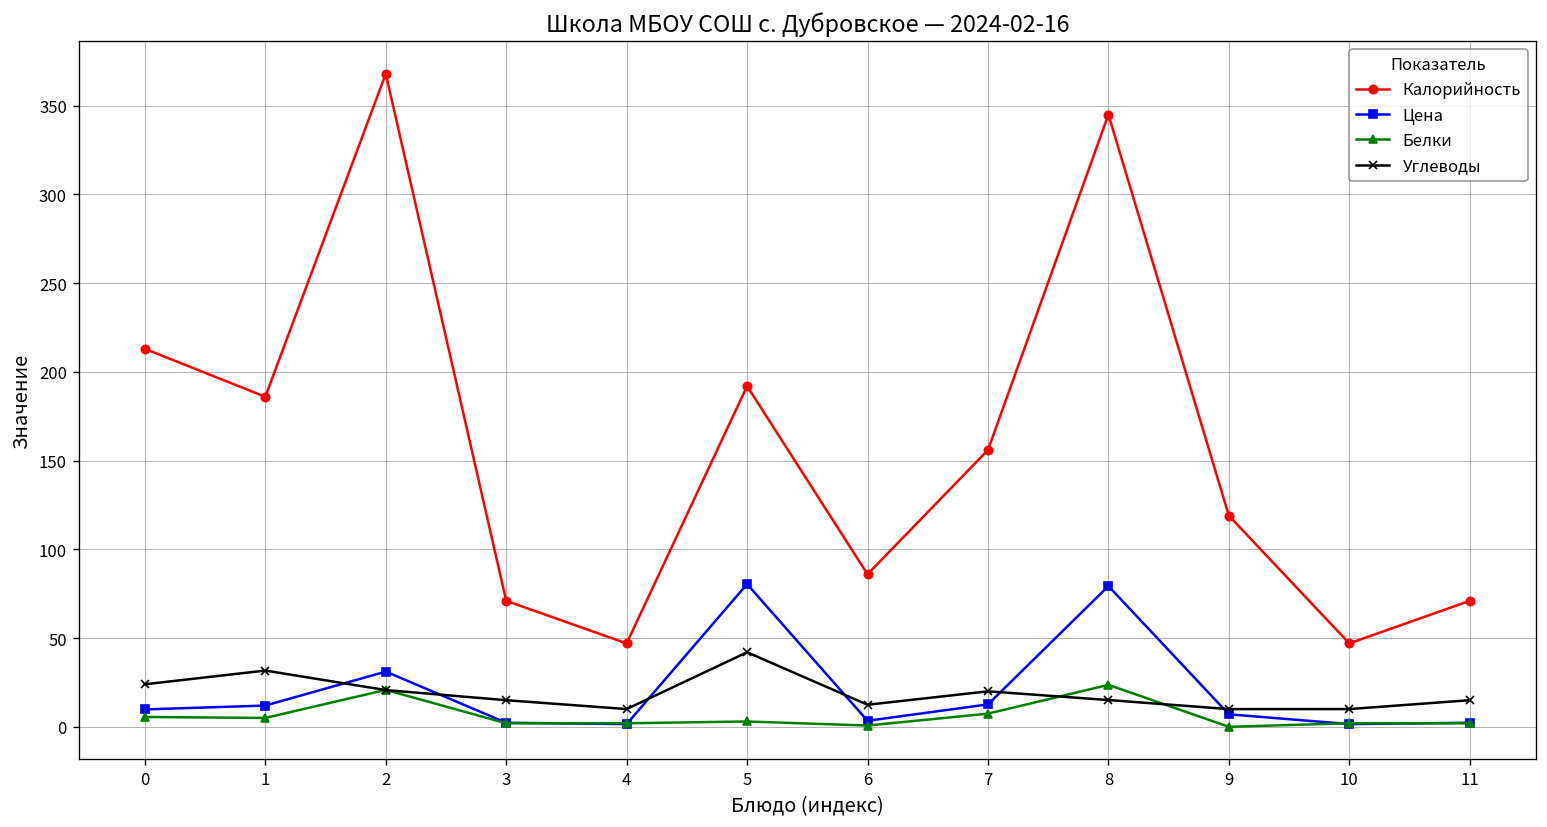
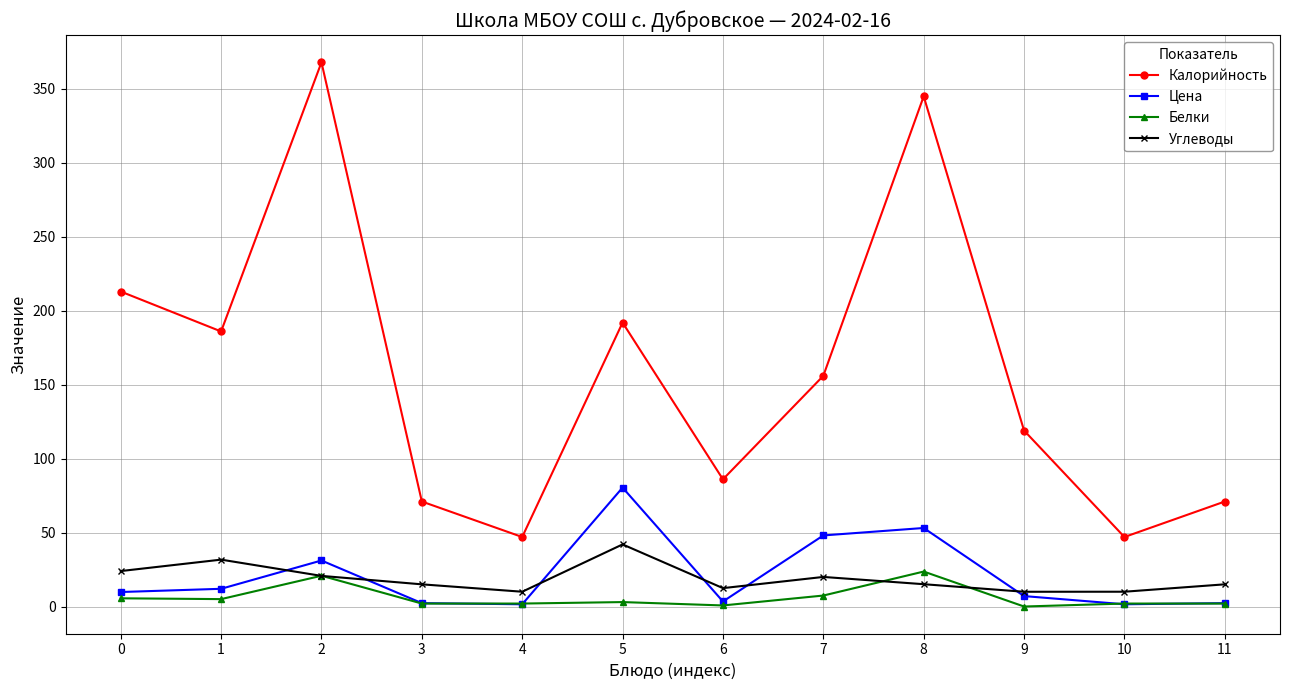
Цена, 7: 13 -> 48
Цена, 8: 79 -> 53
